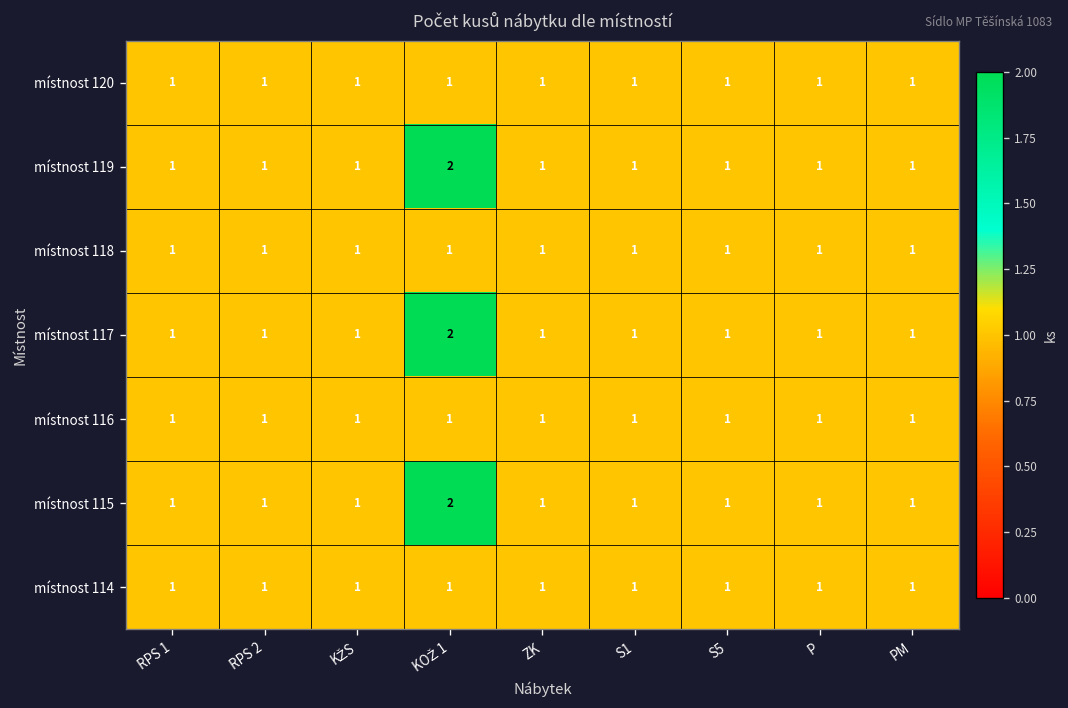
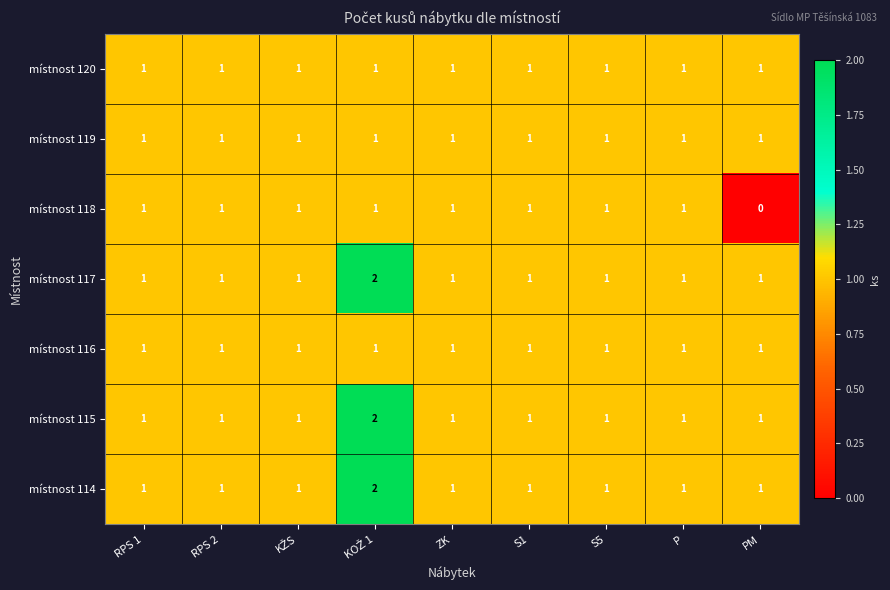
místnost 119, KOŽ 1: 2 -> 1
místnost 118, PM: 1 -> 0
místnost 114, KOŽ 1: 1 -> 2
